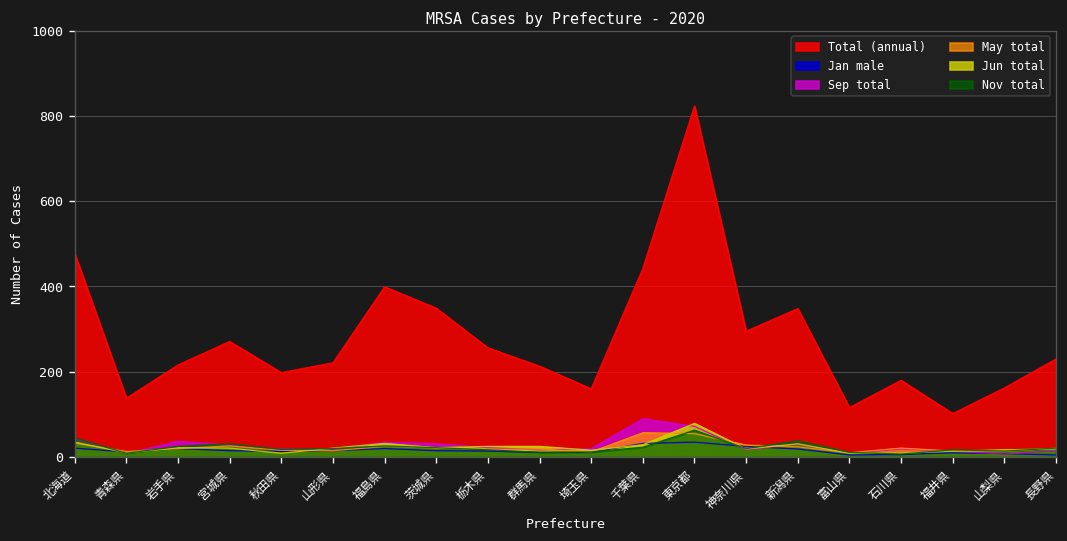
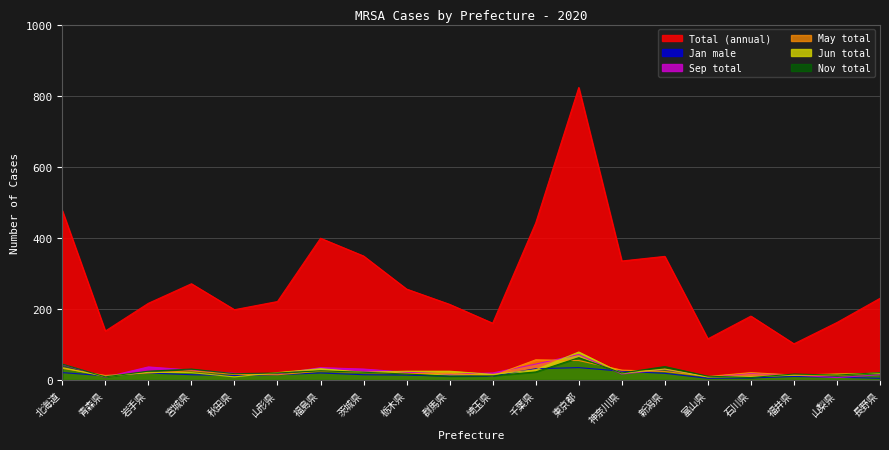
Sep total, 千葉県: 90 -> 50
Total (annual), 神奈川県: 300 -> 340
